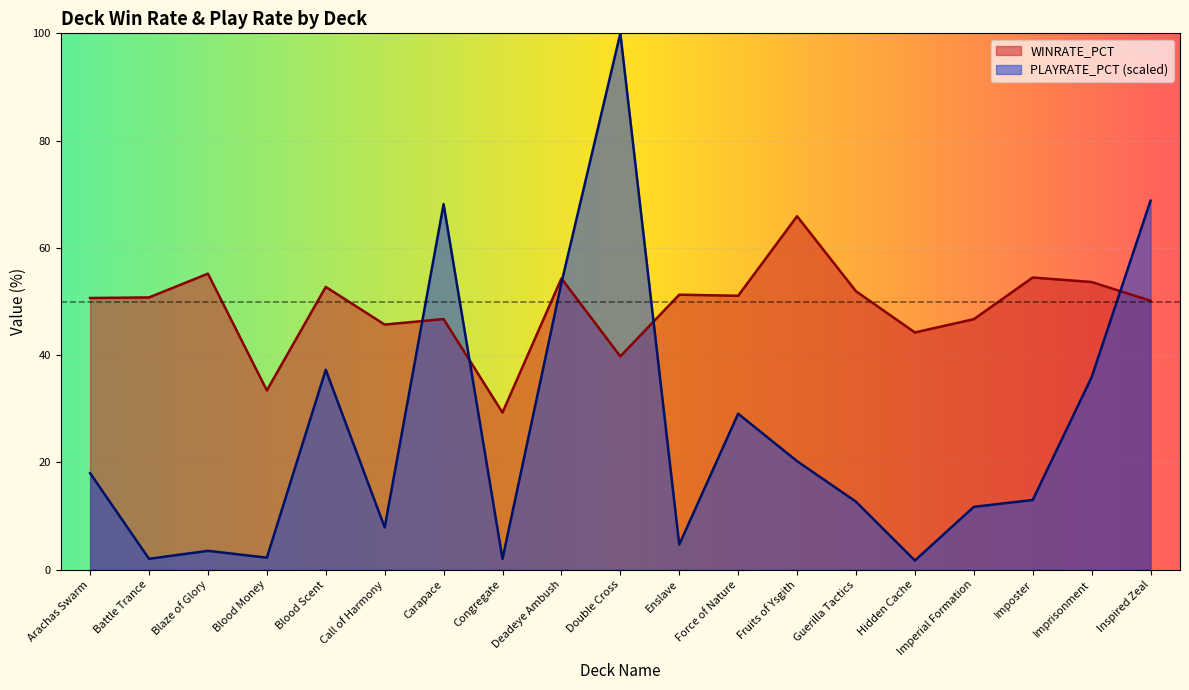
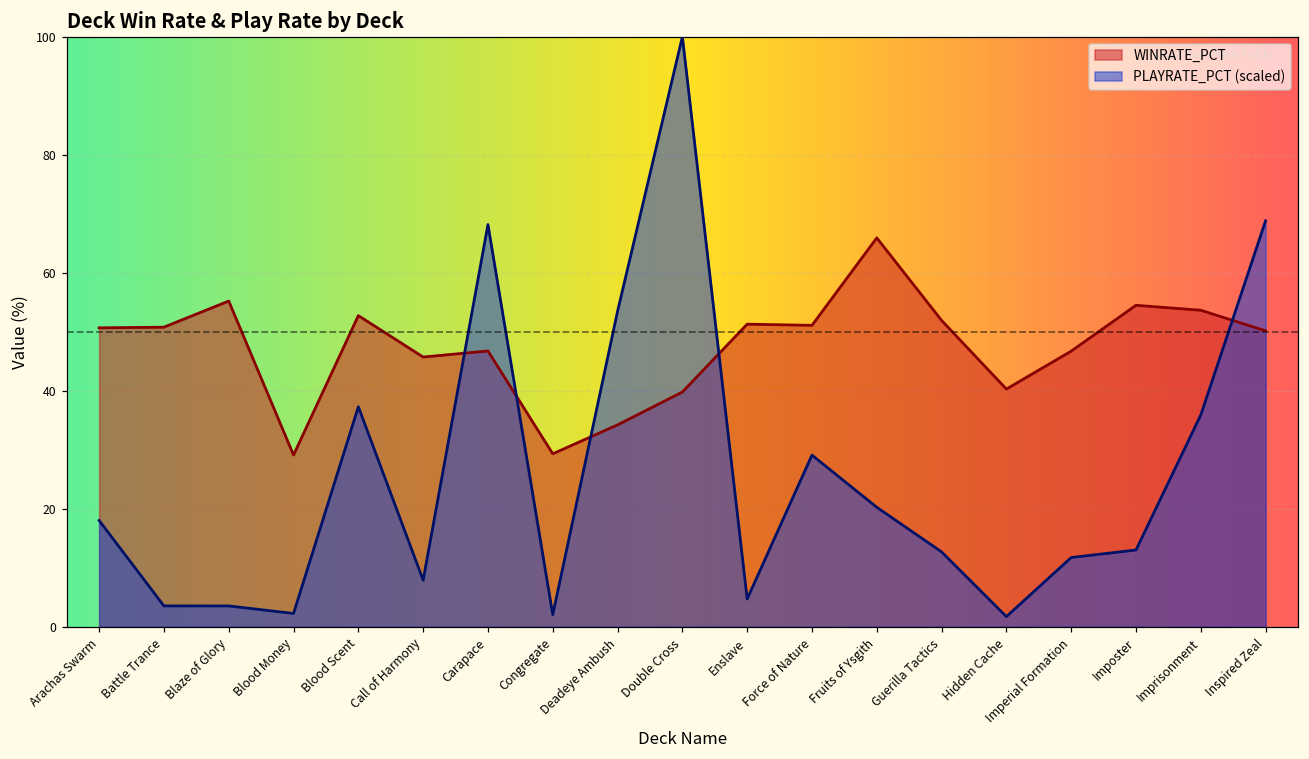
PLAYRATE_PCT (scaled), Battle Trance: 2 -> 4
WINRATE_PCT, Blood Money: 33 -> 29
WINRATE_PCT, Deadeye Ambush: 54 -> 34
WINRATE_PCT, Hidden Cache: 44 -> 40
